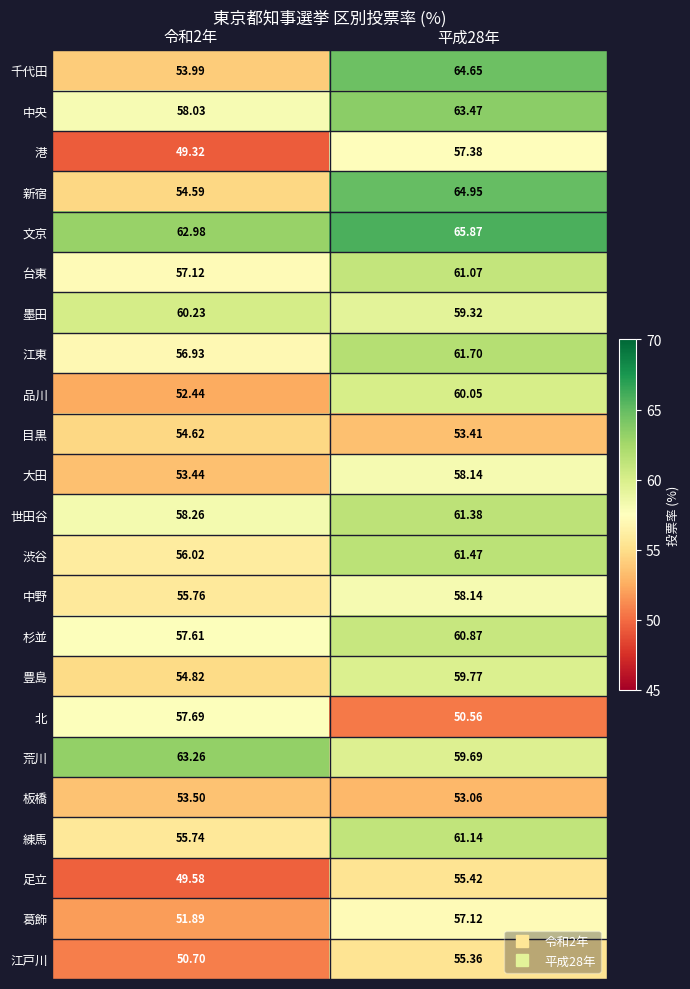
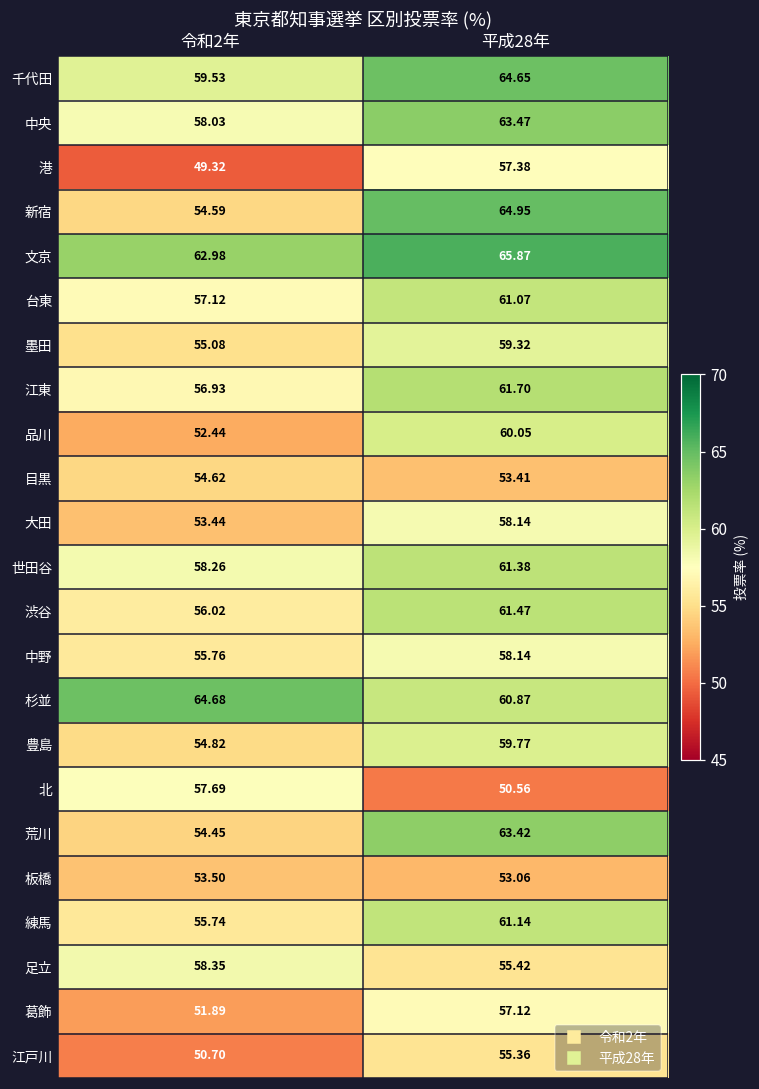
千代田, 令和2年: 53.99 -> 59.53
墨田, 令和2年: 60.23 -> 55.08
杉並, 令和2年: 57.61 -> 64.68
荒川, 令和2年: 63.26 -> 54.45
荒川, 平成28年: 59.69 -> 63.42
足立, 令和2年: 49.58 -> 58.35
